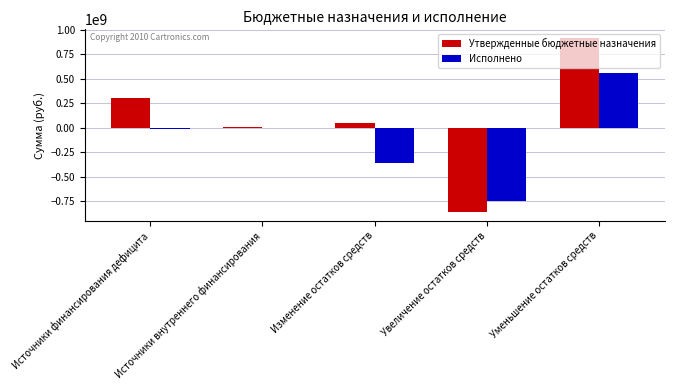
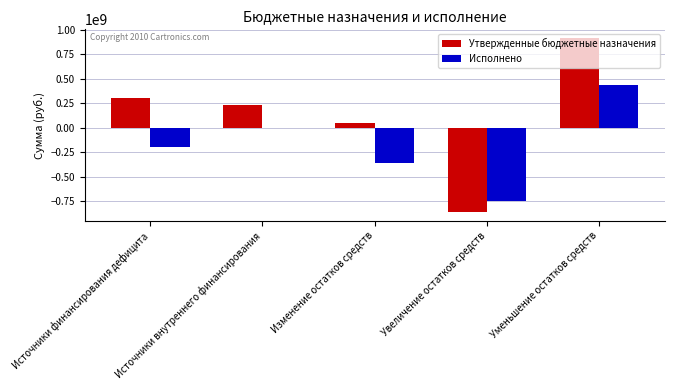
Исполнено, Источники финансирования дефицита: 0 -> -200000000
Утвержденные бюджетные назначения, Источники внутреннего финансирования: 0 -> 200000000
Исполнено, Уменьшение остатков средств: 600000000 -> 400000000
